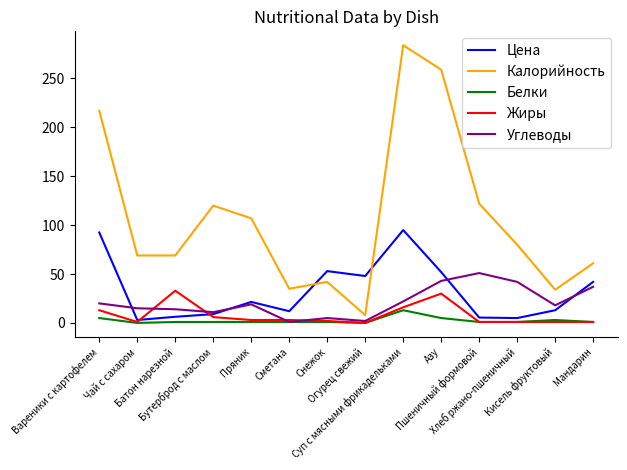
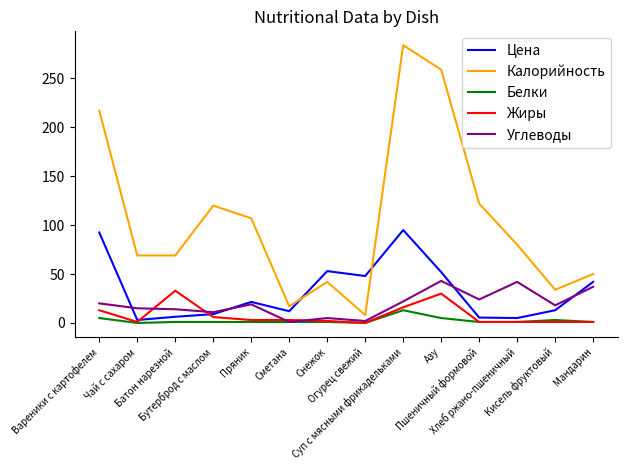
Калорийность, Сметана: 40 -> 20
Углеводы, Пшеничный формовой: 50 -> 20
Калорийность, Мандарин: 60 -> 50
